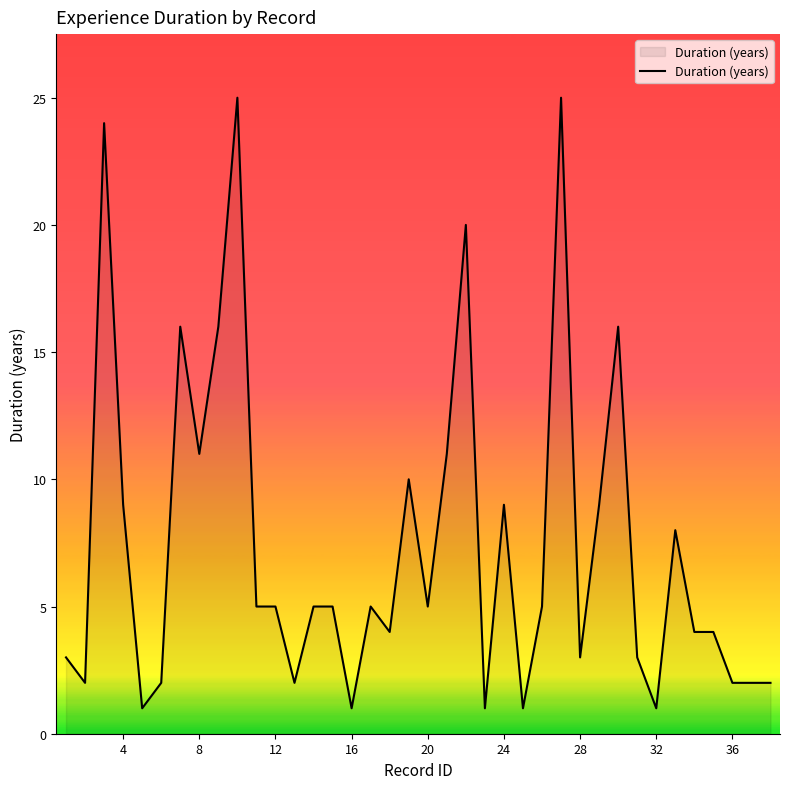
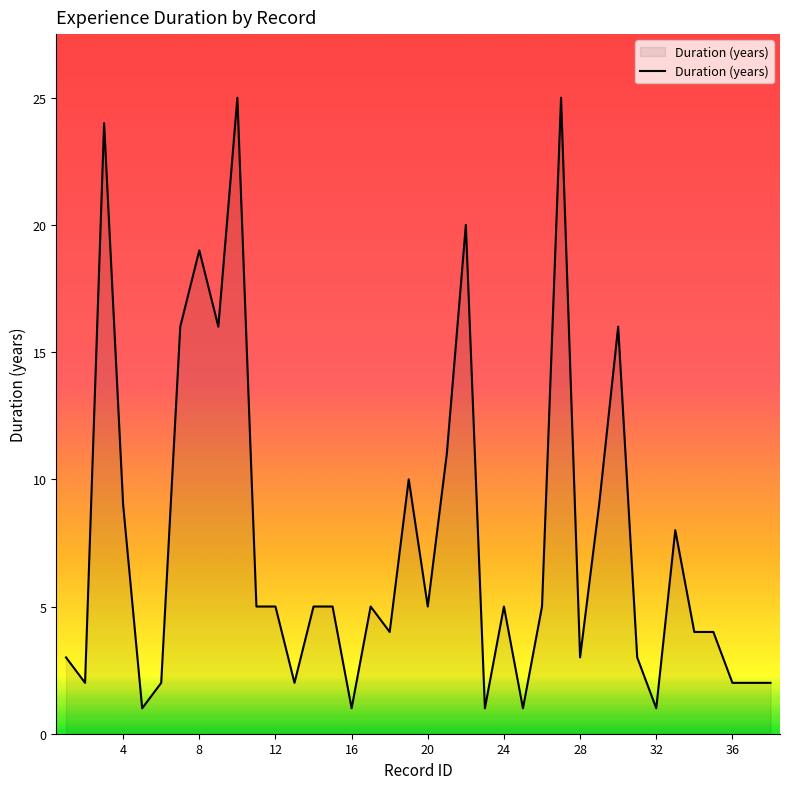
8: 11 -> 19
24: 9 -> 5
